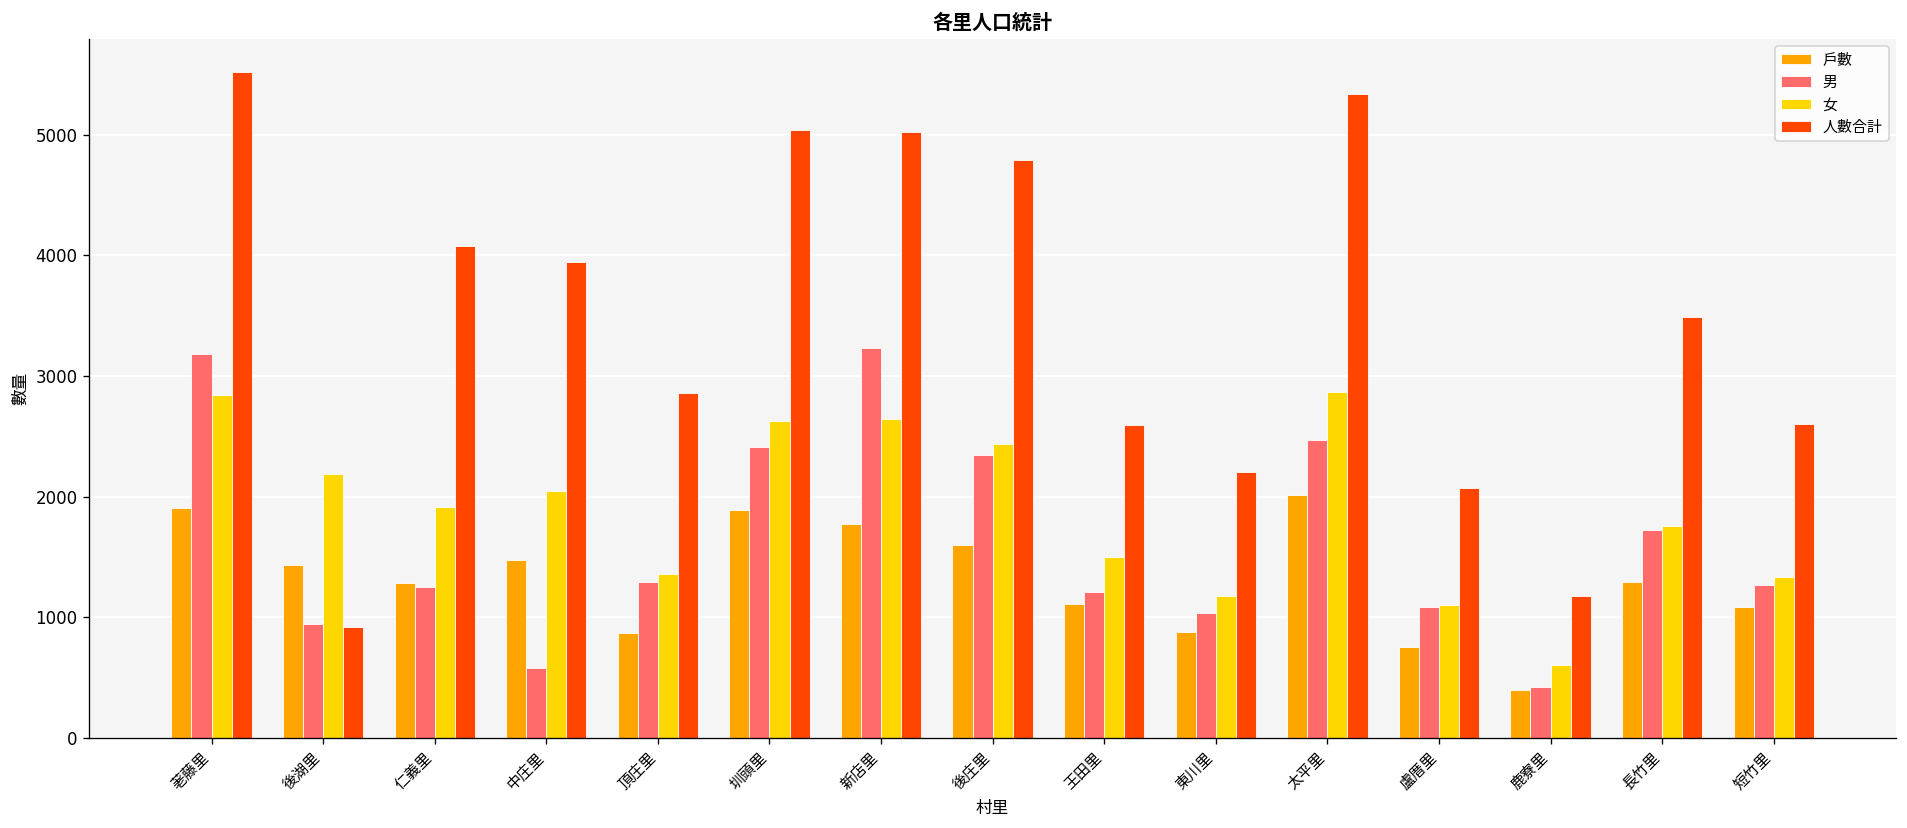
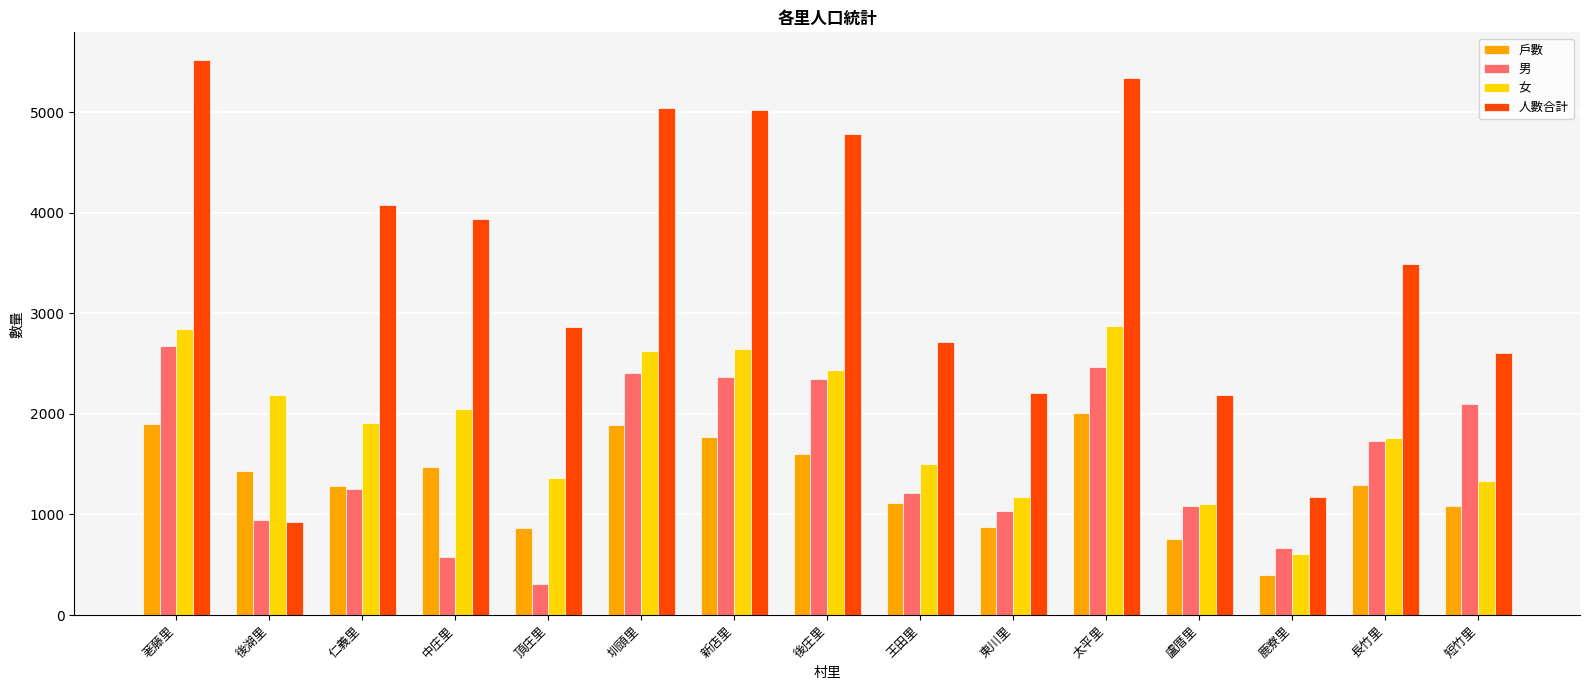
男, 荖藤里: 3180 -> 2670
男, 頂庄里: 1290 -> 310
男, 新店里: 3230 -> 2370
人數合計, 王田里: 2600 -> 2720
人數合計, 盧厝里: 2080 -> 2190
男, 鹿寮里: 420 -> 670
男, 短竹里: 1270 -> 2100
